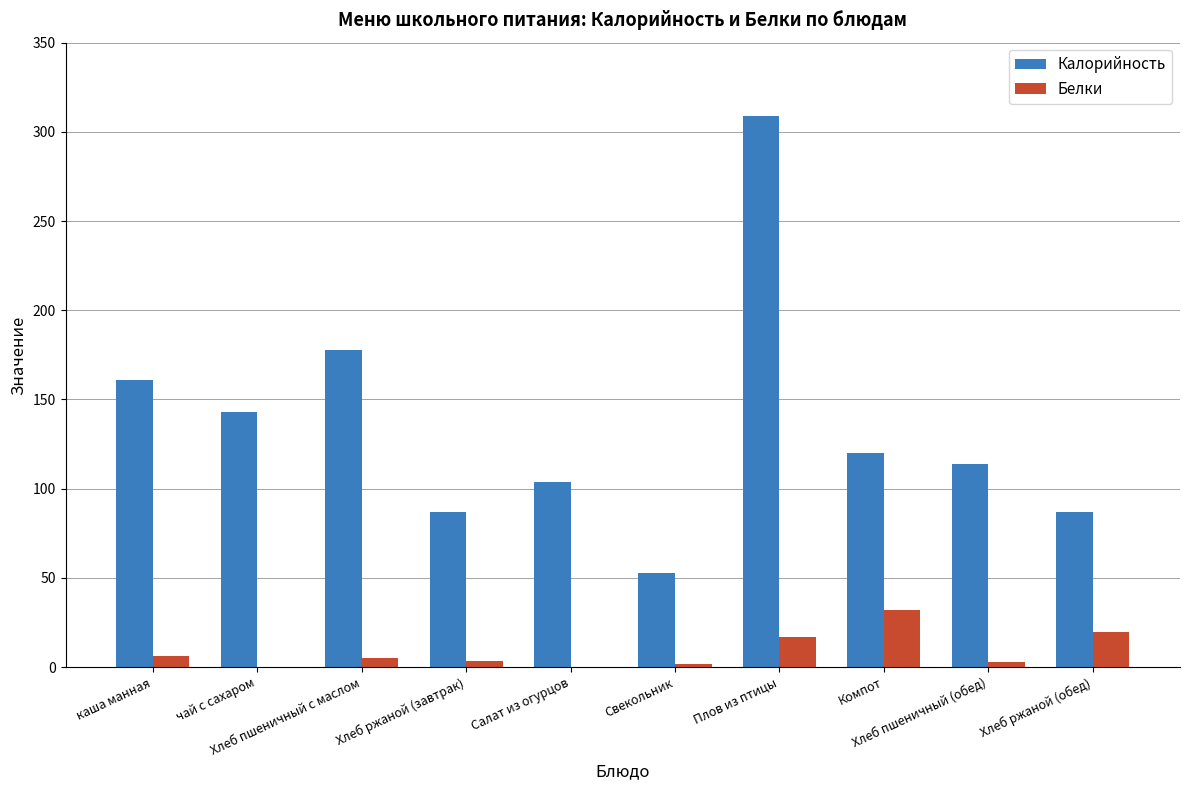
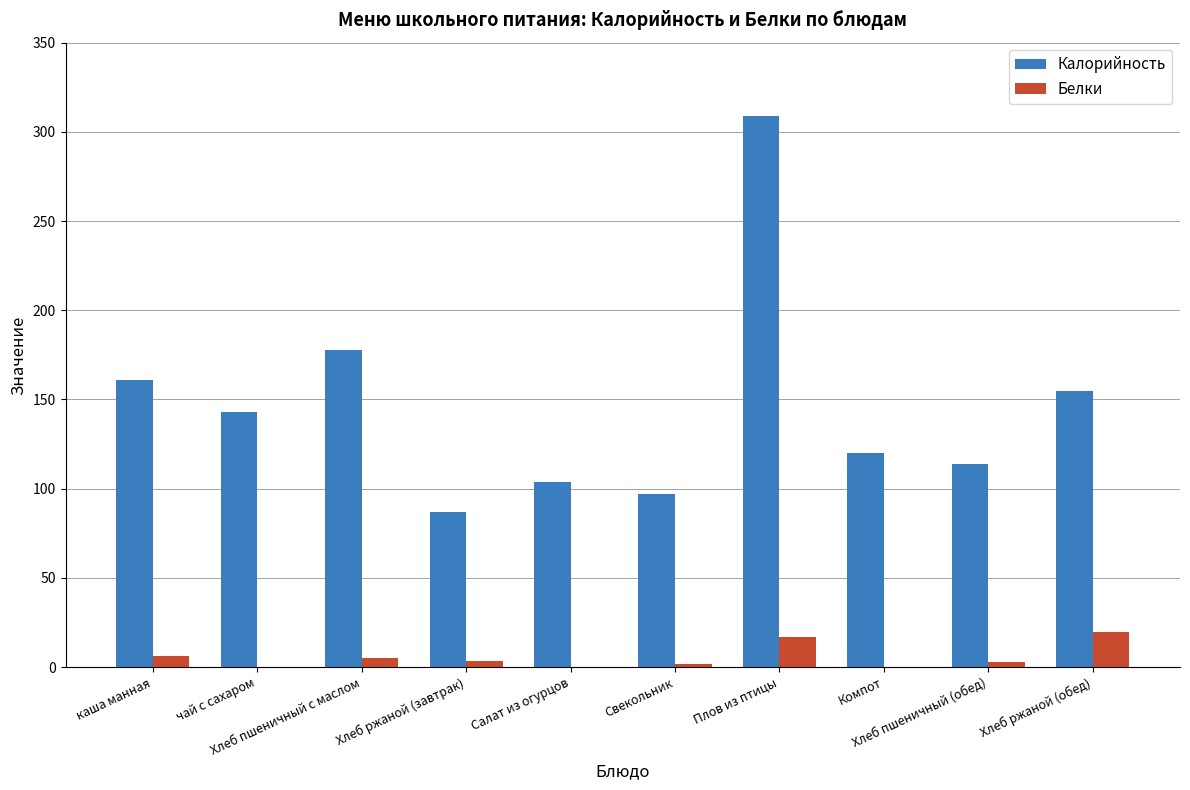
Калорийность, Свекольник: 53 -> 97
Белки, Компот: 32 -> 0
Калорийность, Хлеб ржаной (обед): 87 -> 155
